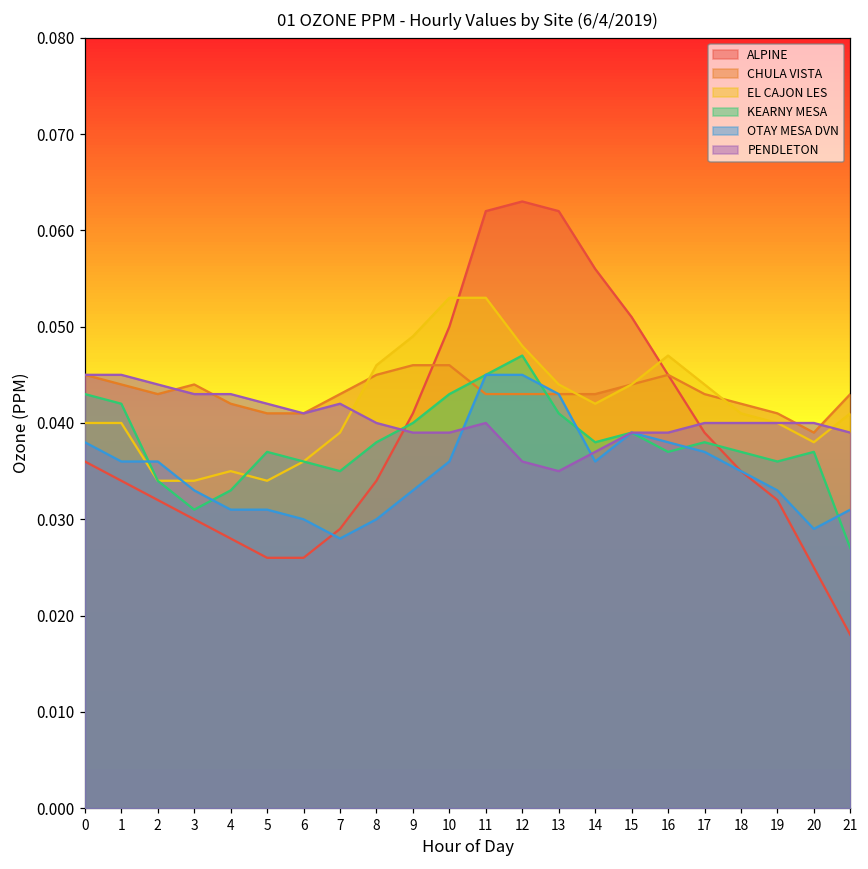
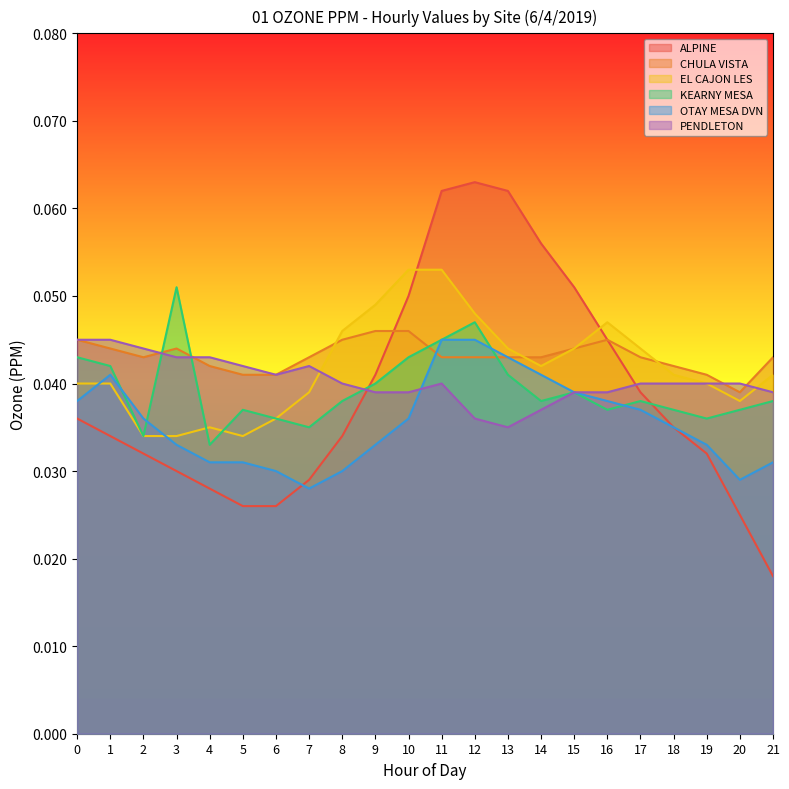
OTAY MESA DVN, 1: 0.036 -> 0.041
KEARNY MESA, 3: 0.031 -> 0.051
OTAY MESA DVN, 14: 0.036 -> 0.041
KEARNY MESA, 21: 0.027 -> 0.038
